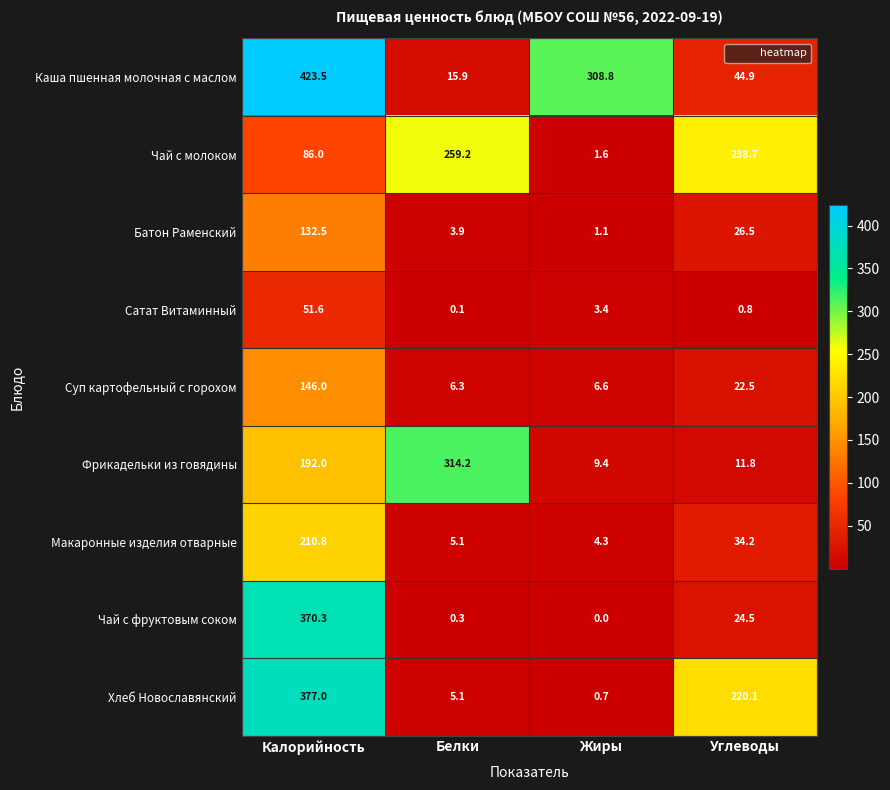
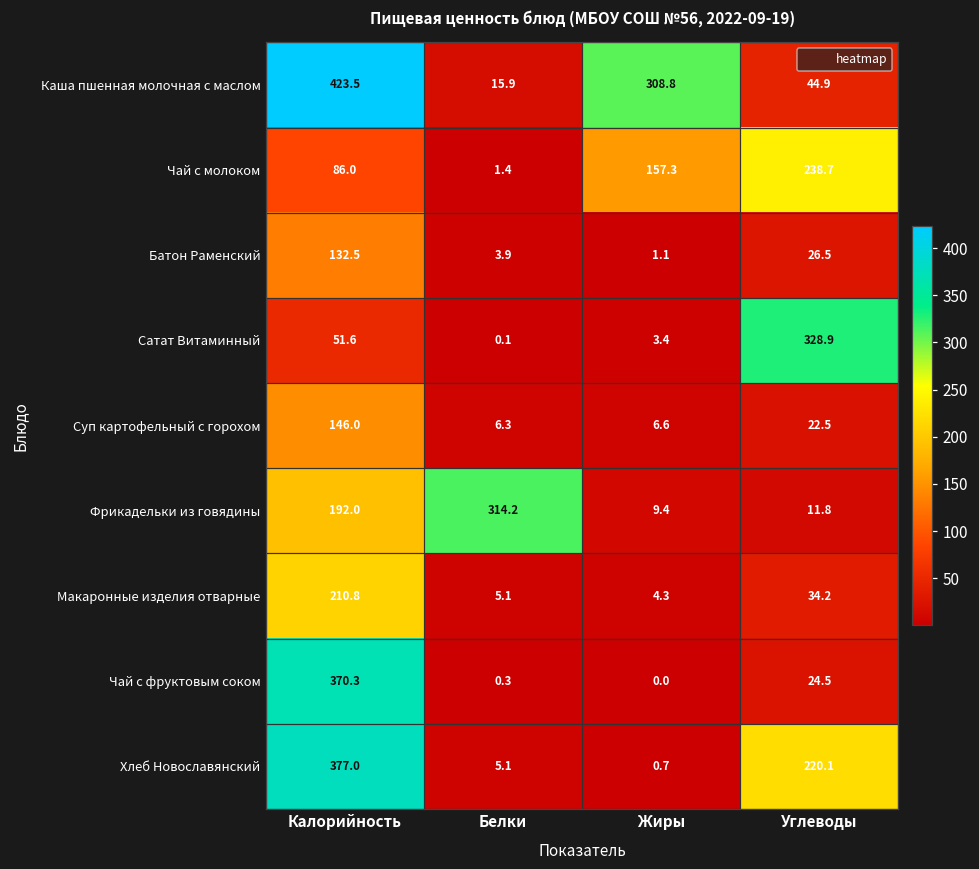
Чай с молоком, Белки: 259.2 -> 1.4
Чай с молоком, Жиры: 1.6 -> 157.3
Сатат Витаминный, Углеводы: 0.8 -> 328.9
